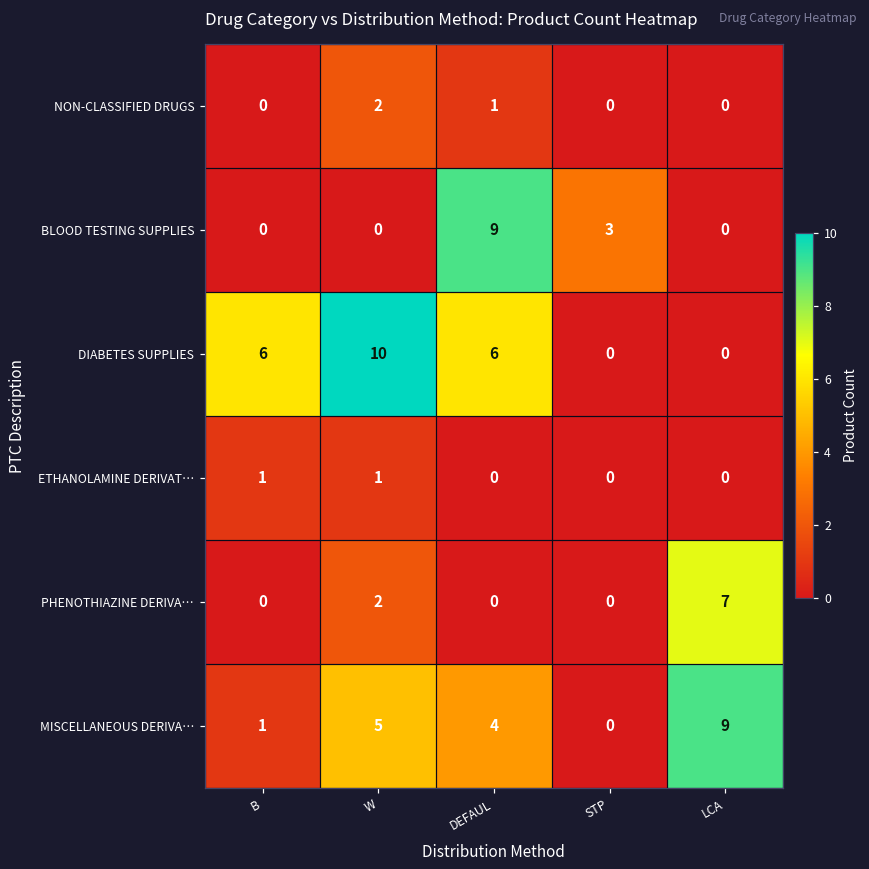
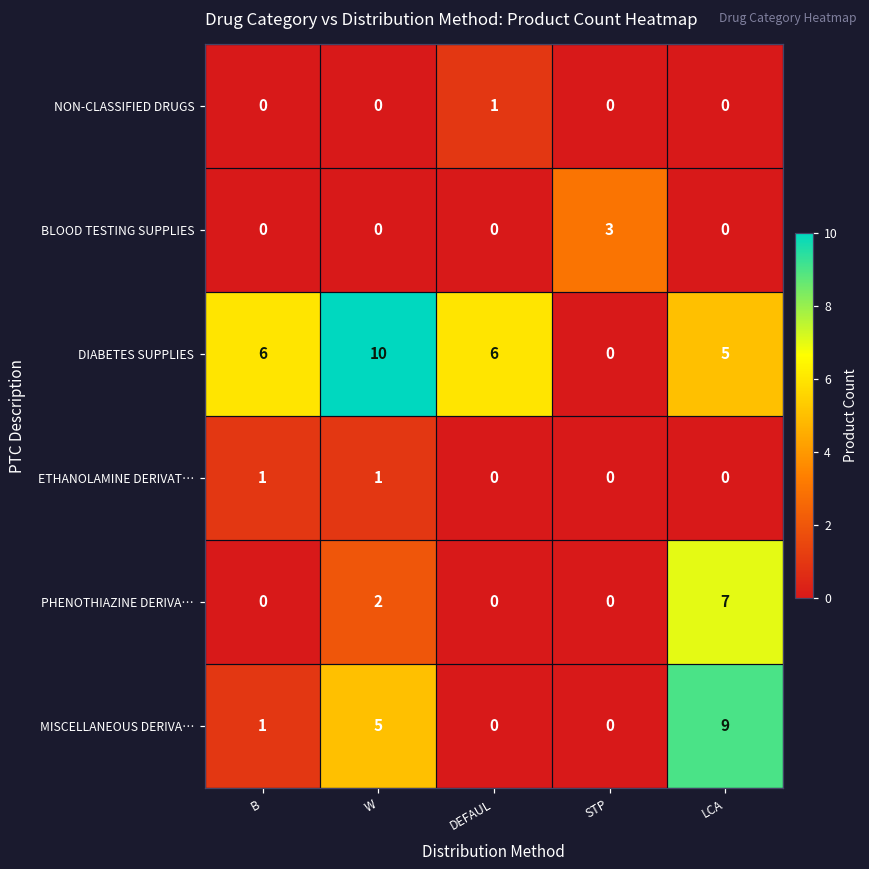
NON-CLASSIFIED DRUGS, W: 2 -> 0
BLOOD TESTING SUPPLIES, DEFAUL: 9 -> 0
DIABETES SUPPLIES, LCA: 0 -> 5
MISCELLANEOUS DERIVA…, DEFAUL: 4 -> 0
